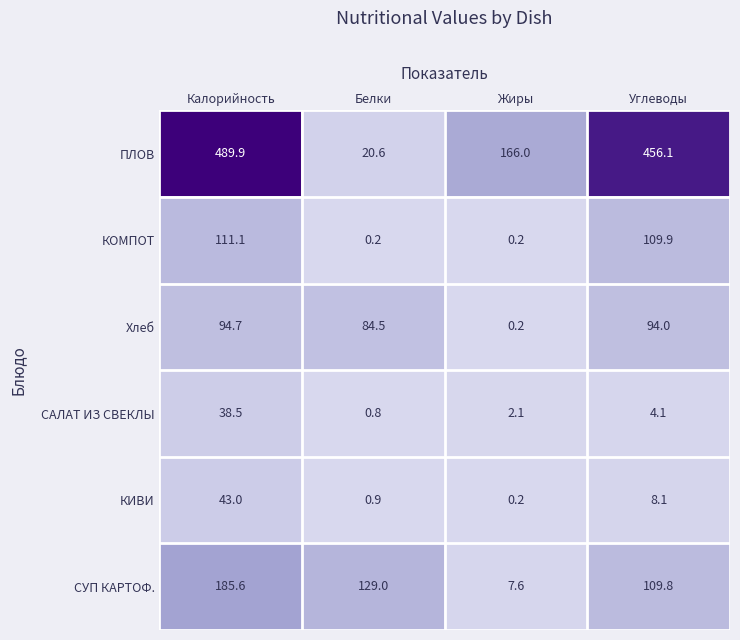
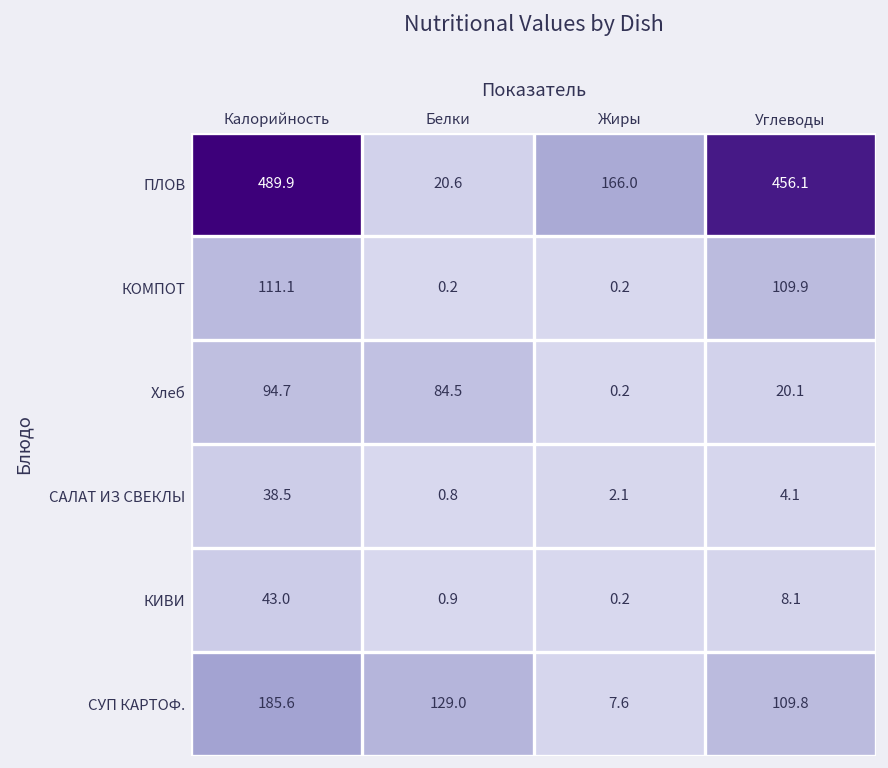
Хлеб, Углеводы: 94.0 -> 20.1
